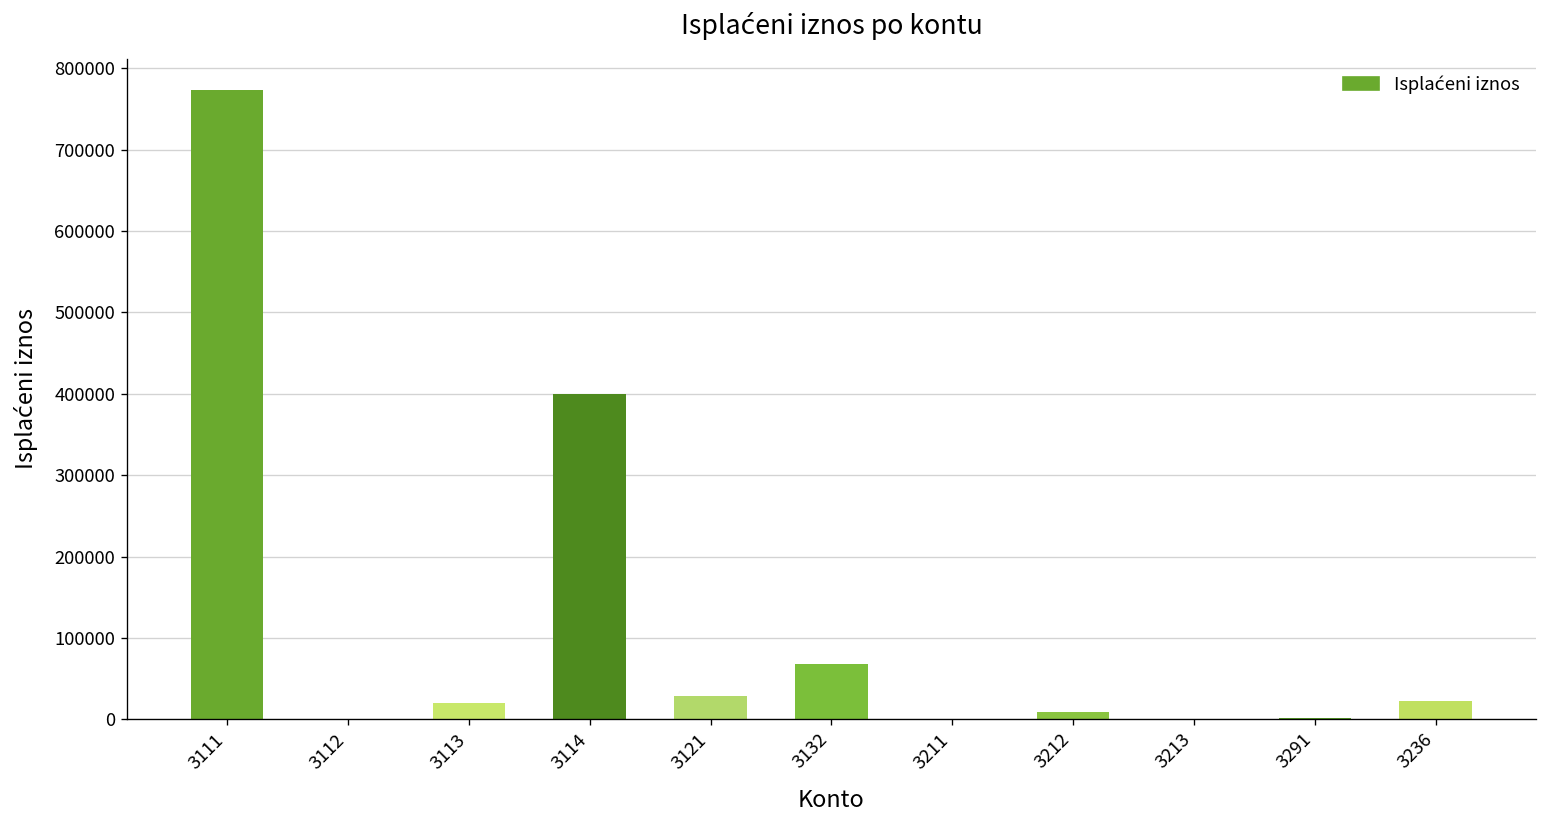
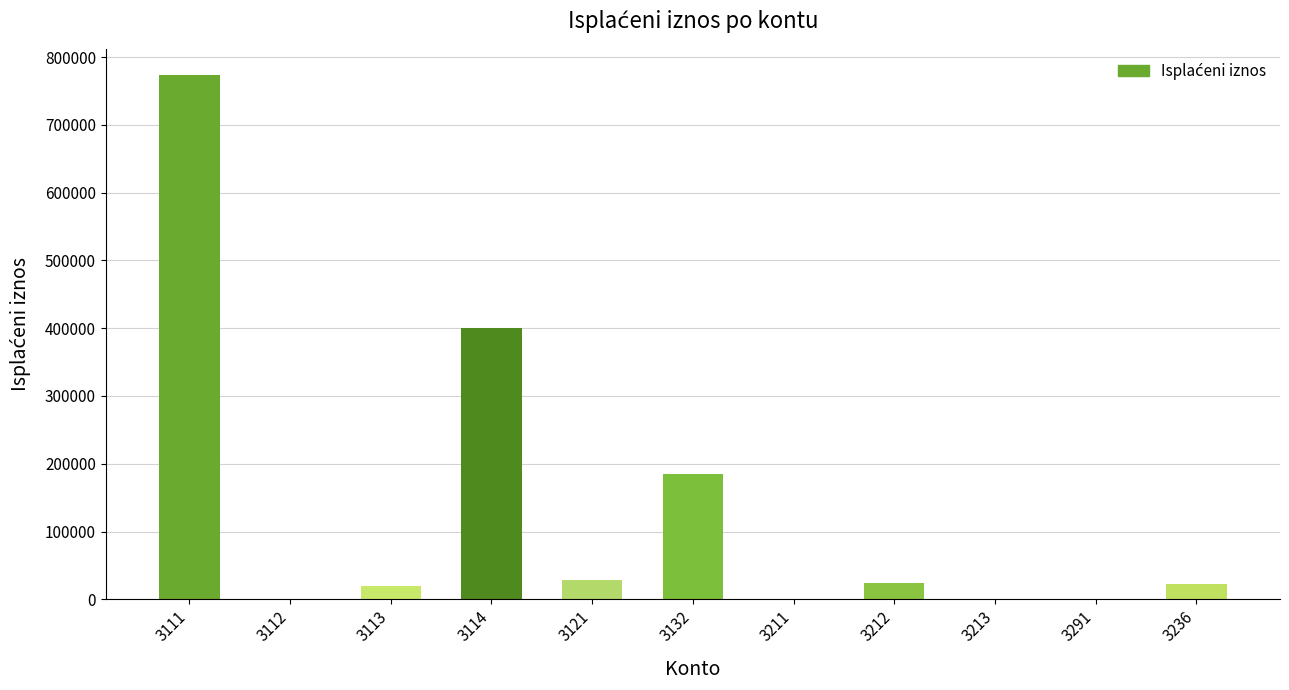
3132: 70000 -> 180000
3212: 10000 -> 20000
